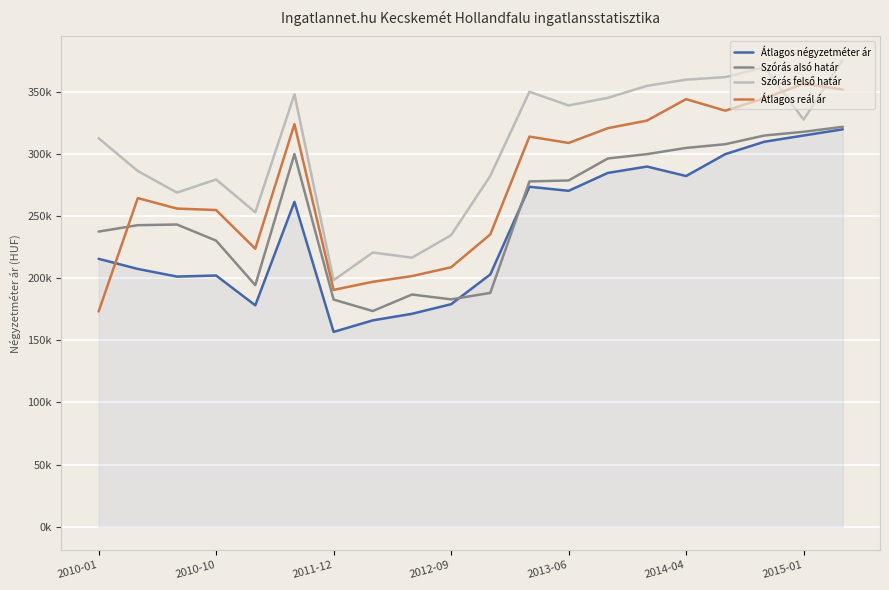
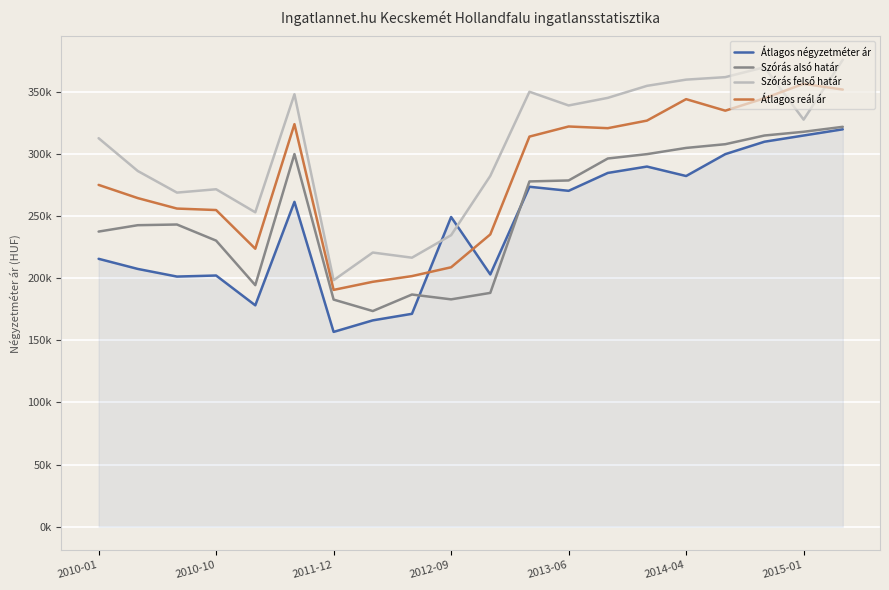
Átlagos reál ár, 2010-01: 173000 -> 275000
Szórás felső határ, 2010-10: 280000 -> 272000
Átlagos négyzetméter ár, 2012-09: 179000 -> 249000
Átlagos reál ár, 2013-06: 309000 -> 322000
